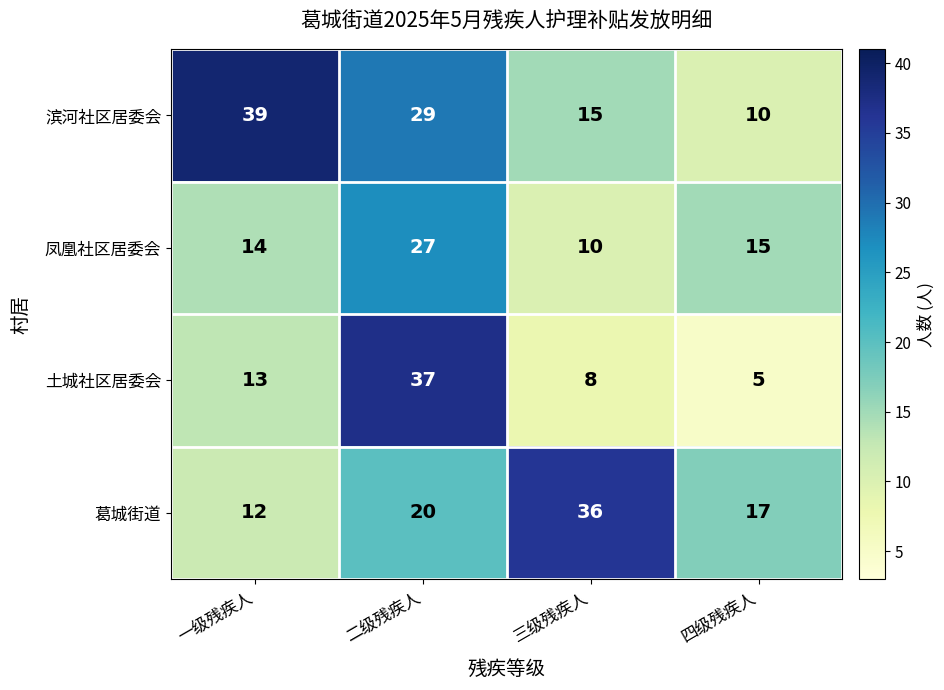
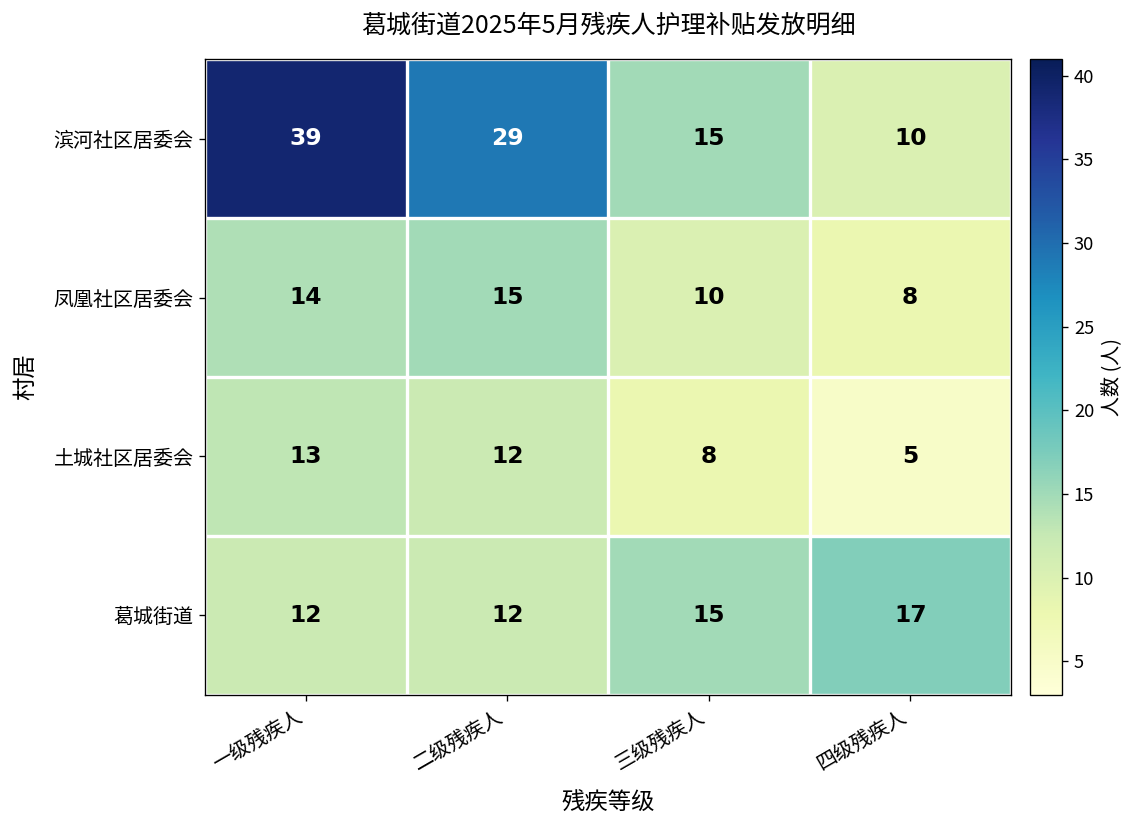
凤凰社区居委会, 二级残疾人: 27 -> 15
凤凰社区居委会, 四级残疾人: 15 -> 8
土城社区居委会, 二级残疾人: 37 -> 12
葛城街道, 二级残疾人: 20 -> 12
葛城街道, 三级残疾人: 36 -> 15
